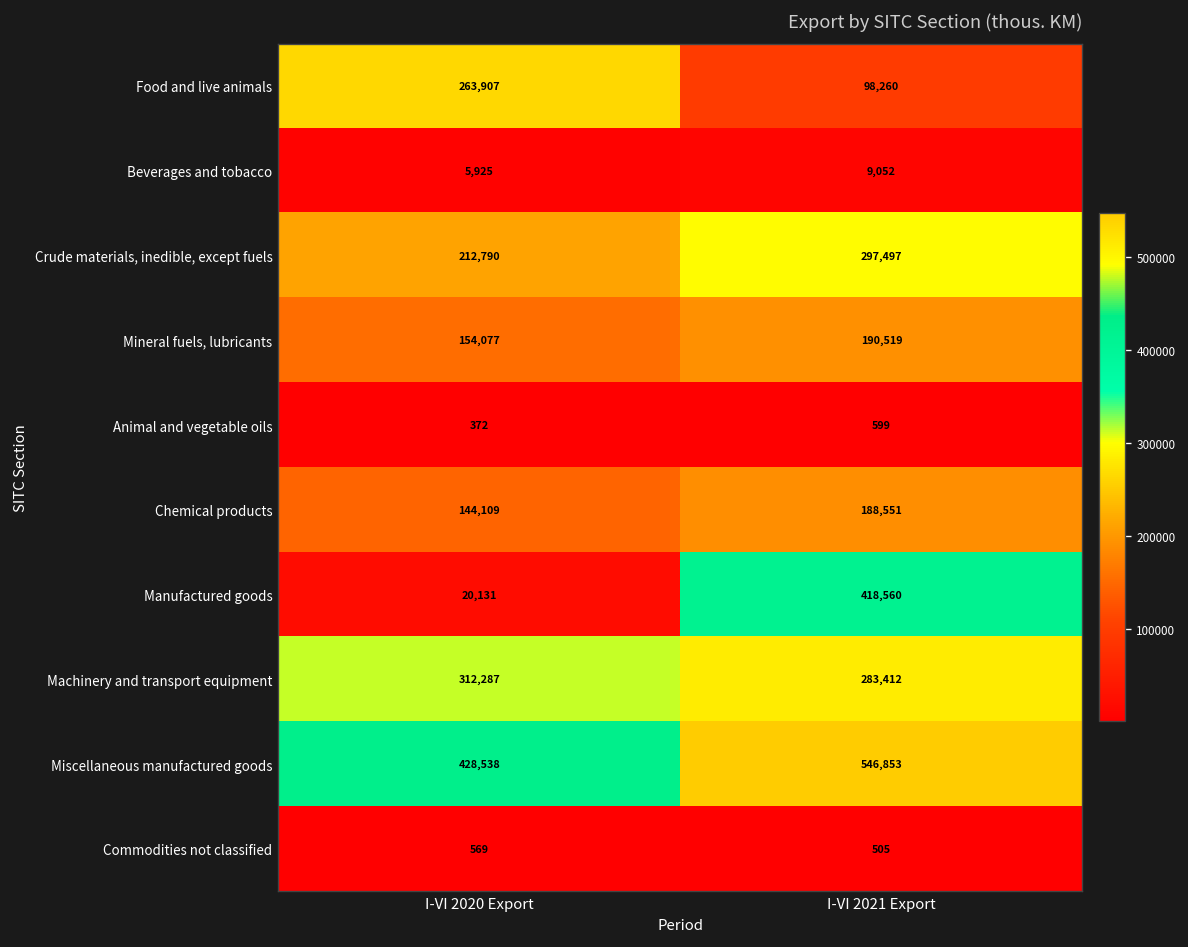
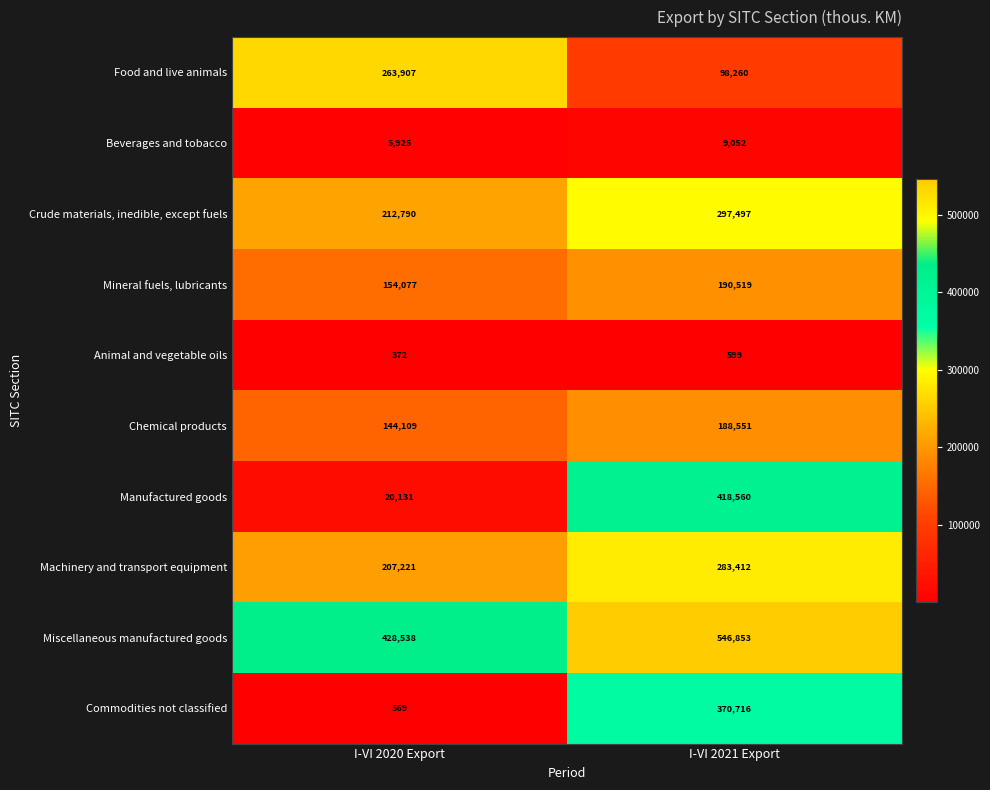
Machinery and transport equipment, I-VI 2020 Export: 312,287 -> 207,221
Commodities not classified, I-VI 2021 Export: 505 -> 370,716
